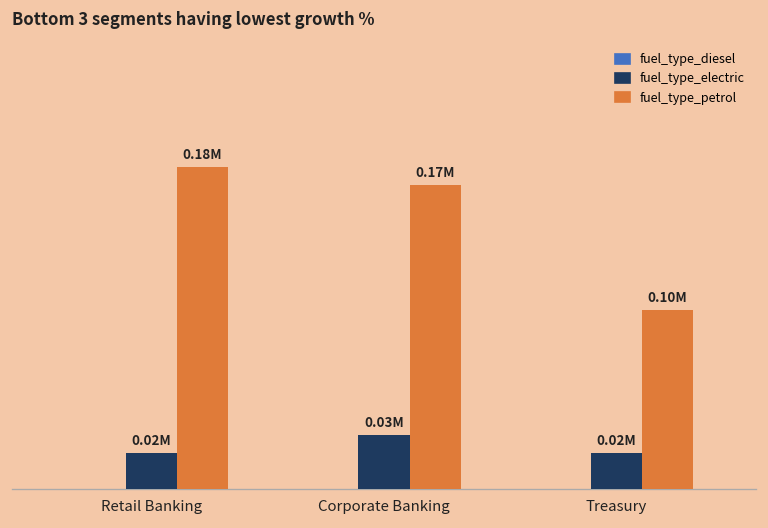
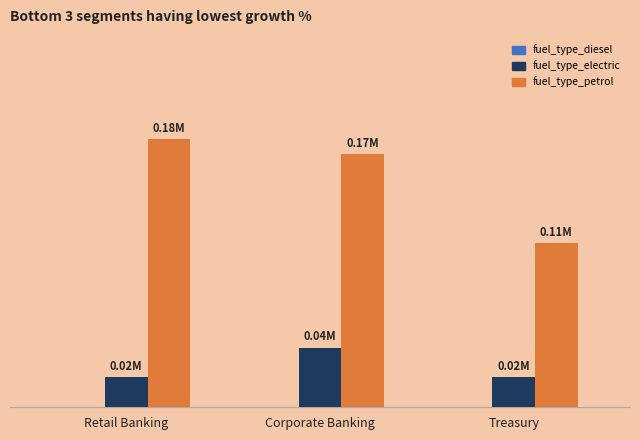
fuel_type_electric, Corporate Banking: 0.03M -> 0.04M
fuel_type_petrol, Treasury: 0.10M -> 0.11M
